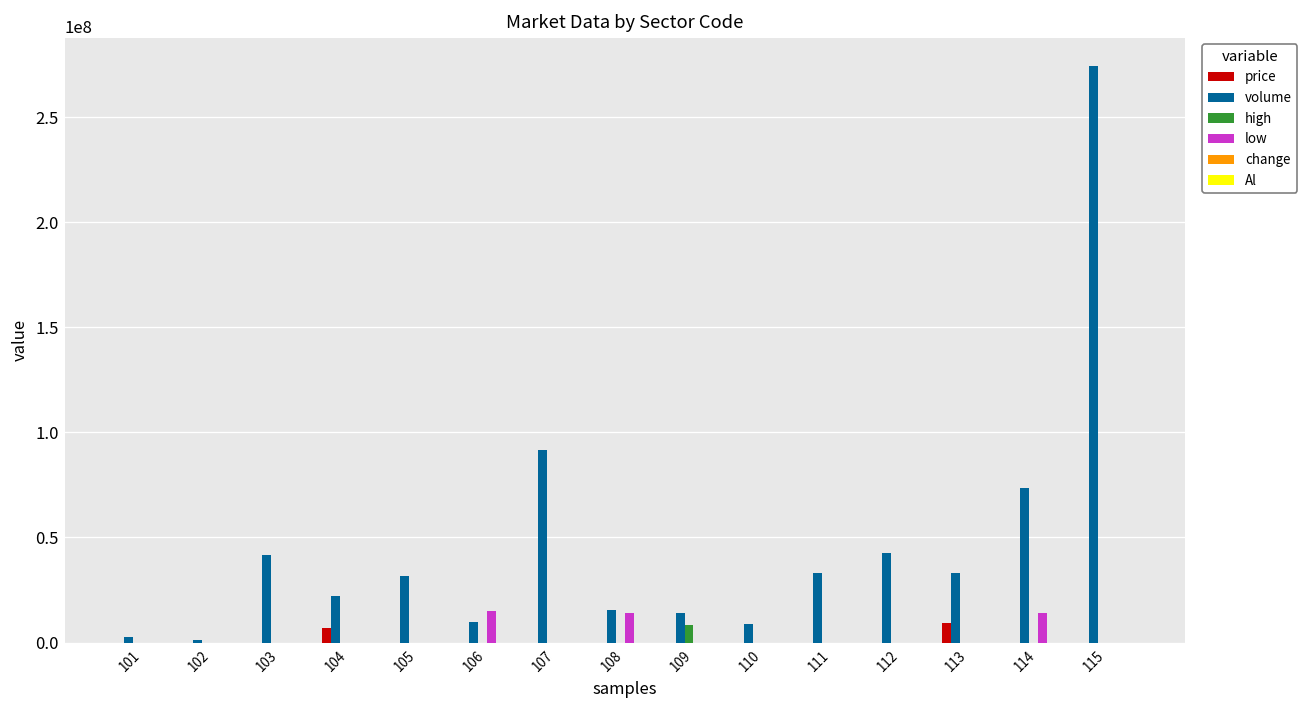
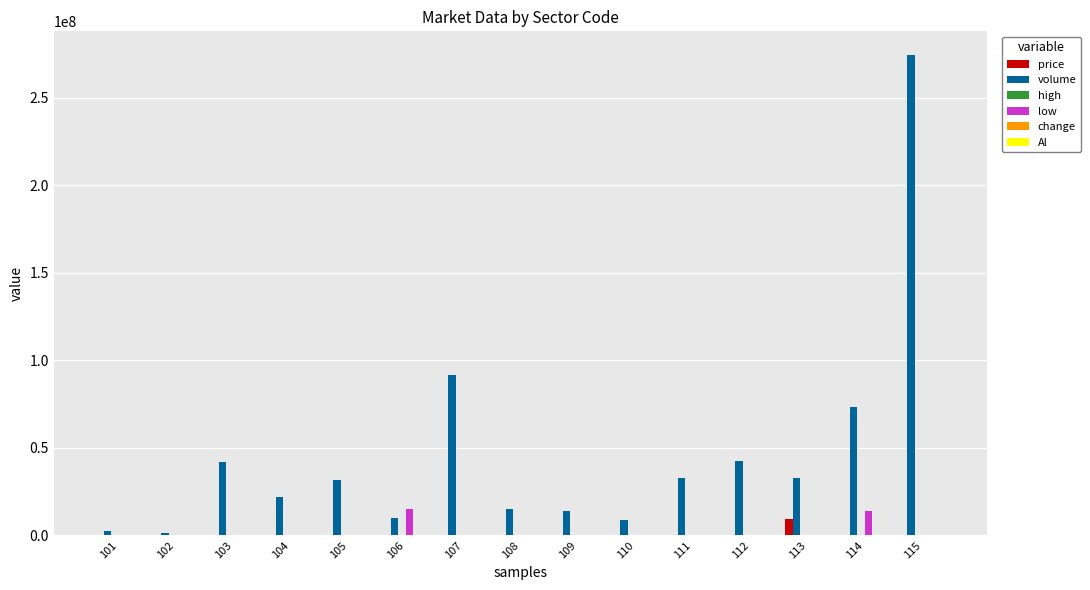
price, 104: 7000000 -> 0
low, 108: 14000000 -> 0
high, 109: 9000000 -> 0
